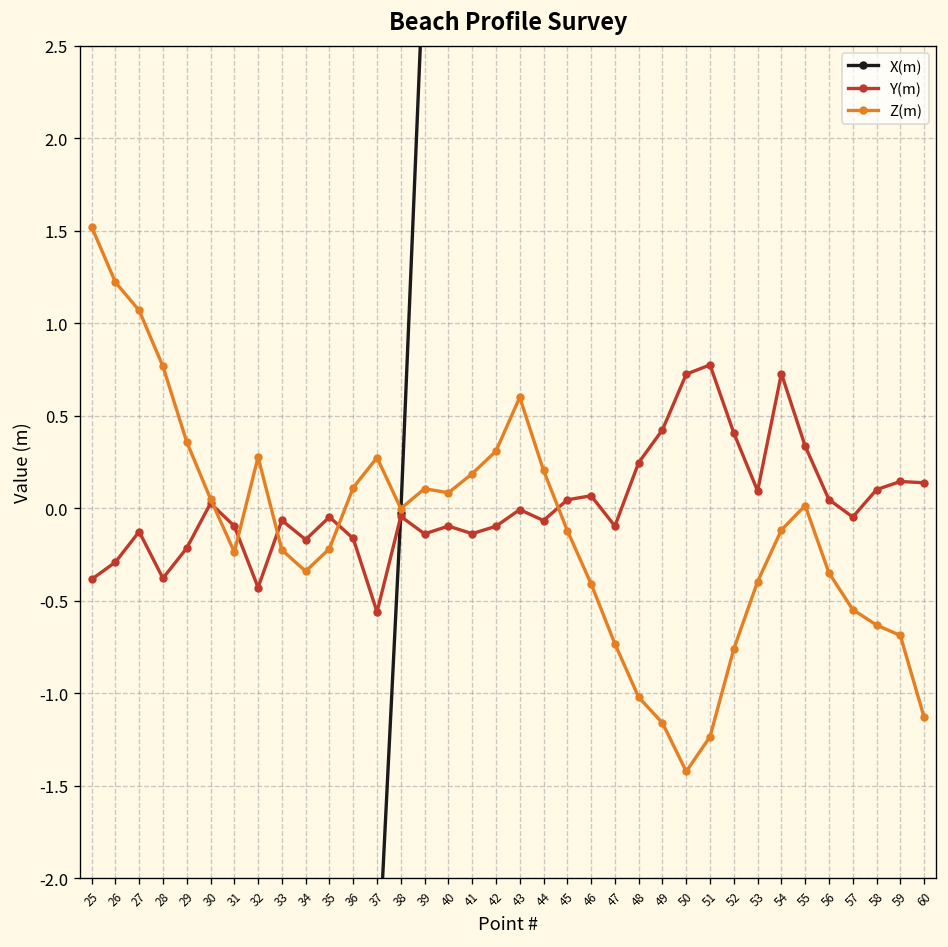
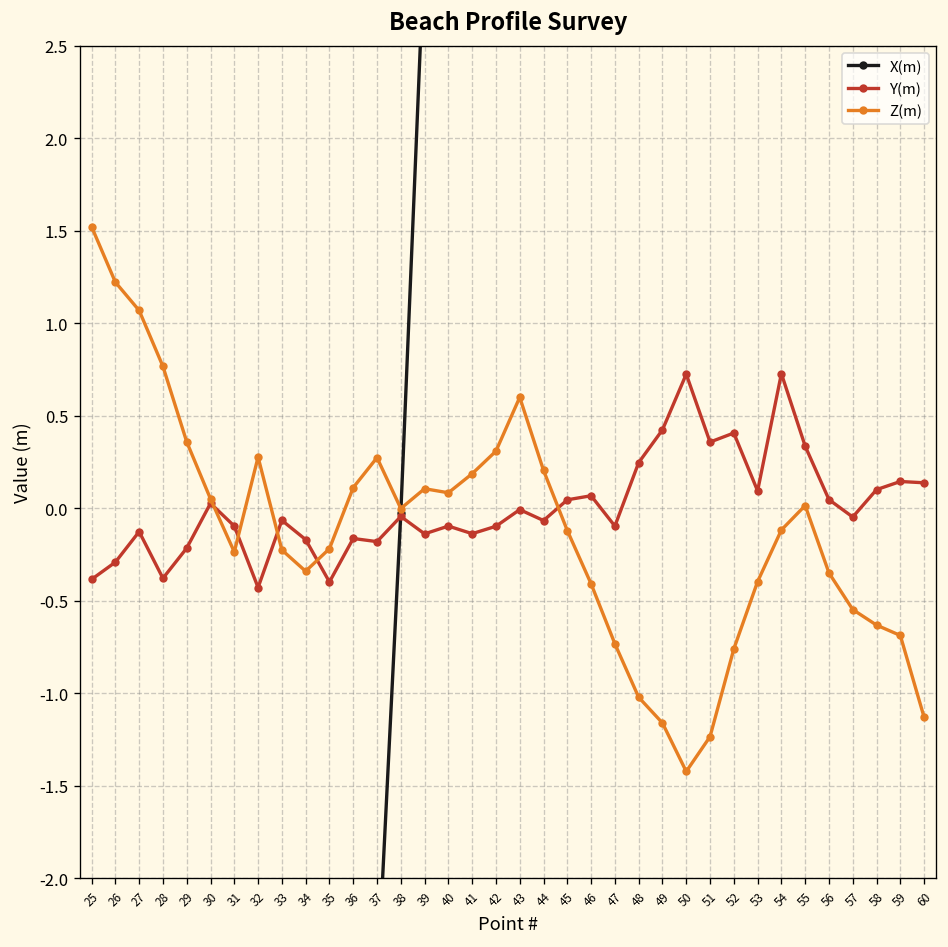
Y(m), 35: -0.05 -> -0.40
Y(m), 37: -0.56 -> -0.18
Y(m), 51: 0.78 -> 0.36
